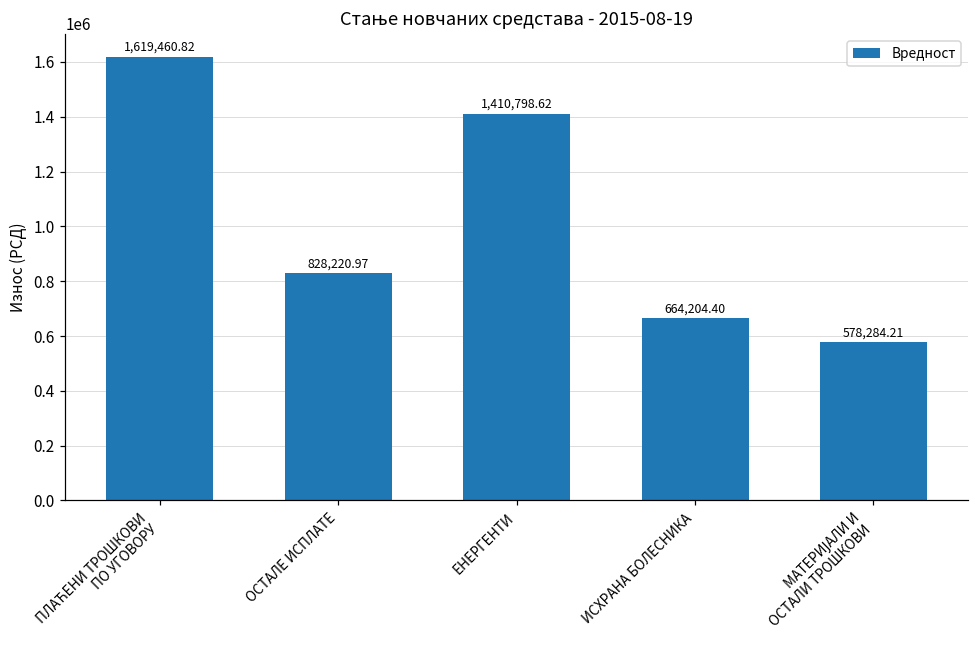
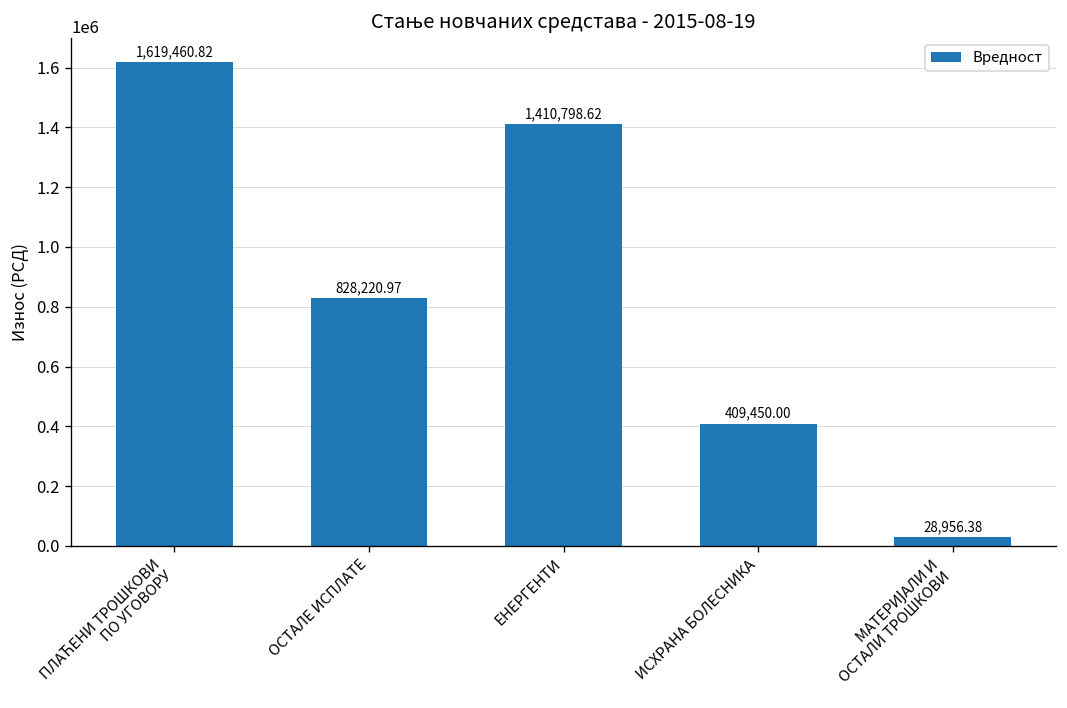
ИСХРАНА БОЛЕСНИКА: 664,204.40 -> 409,450.00
МАТЕРИЈАЛИ И ОСТАЛИ ТРОШКОВИ: 578,284.21 -> 28,956.38
